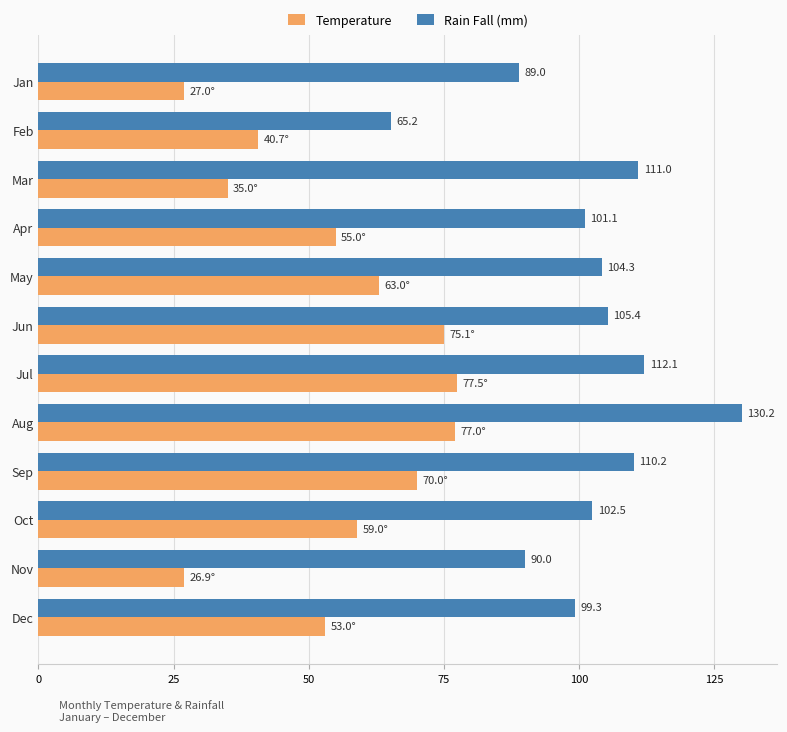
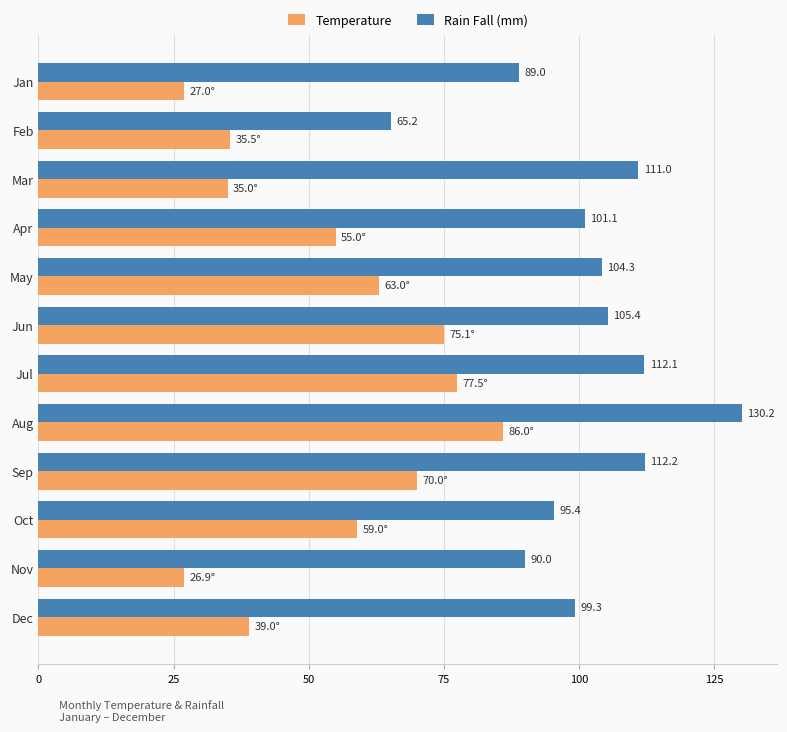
Temperature, Feb: 40.7° -> 35.5°
Temperature, Aug: 77.0° -> 86.0°
Rain Fall (mm), Sep: 110.2 -> 112.2
Rain Fall (mm), Oct: 102.5 -> 95.4
Temperature, Dec: 53.0° -> 39.0°
